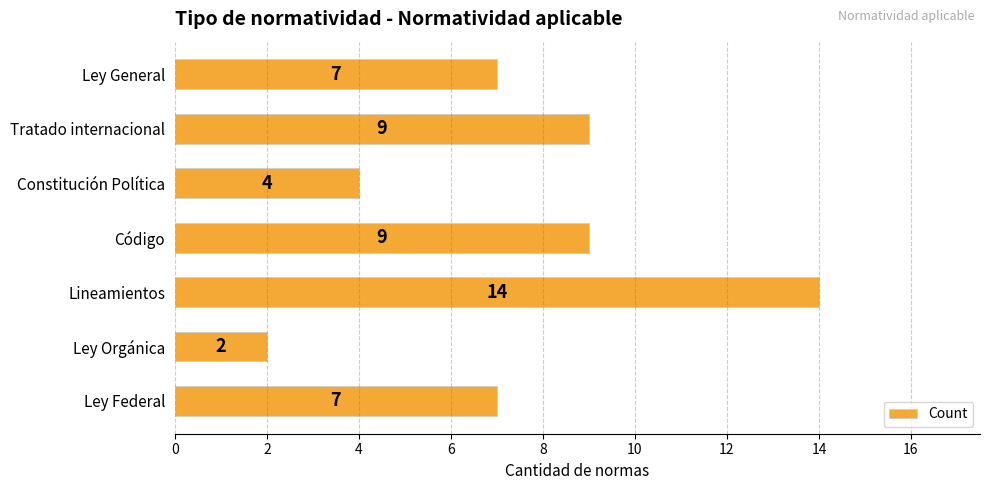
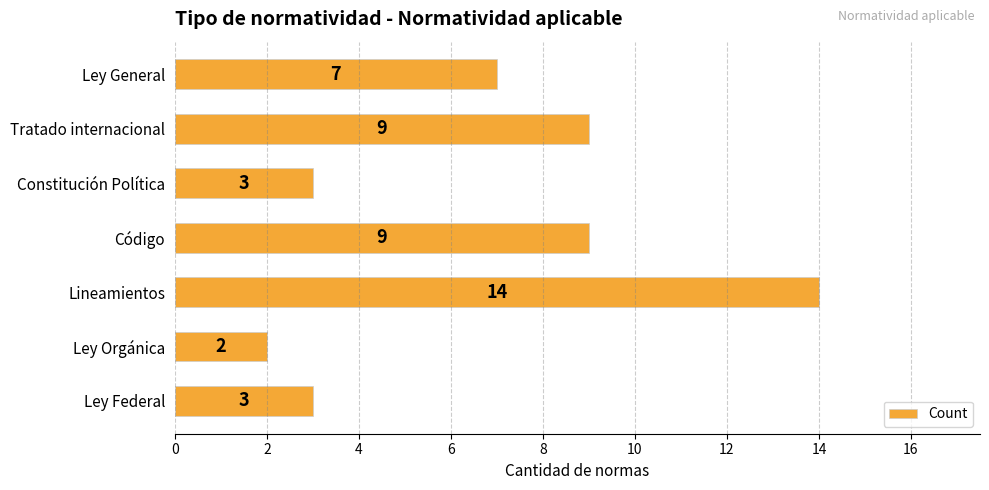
Constitución Política: 4 -> 3
Ley Federal: 7 -> 3
